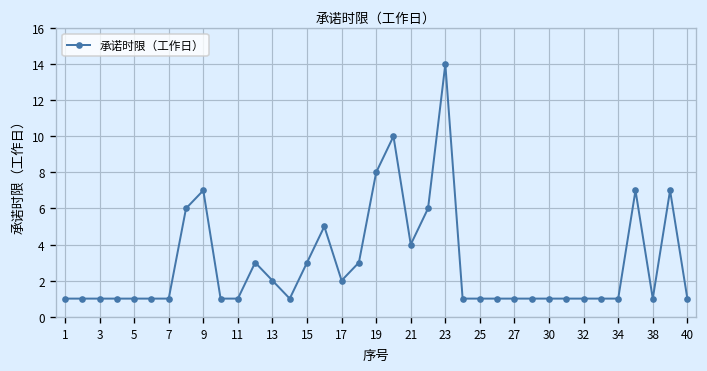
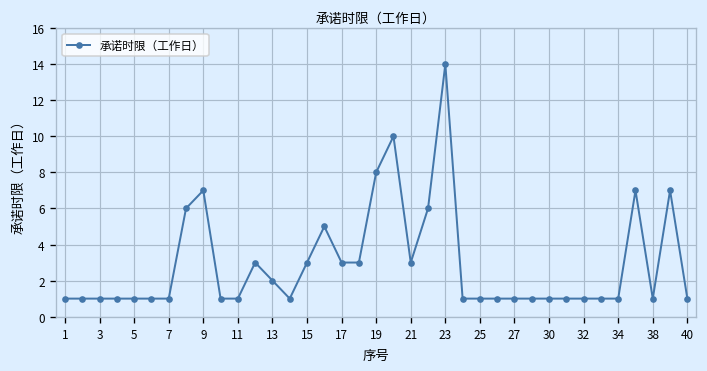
17: 2 -> 3
21: 4 -> 3
